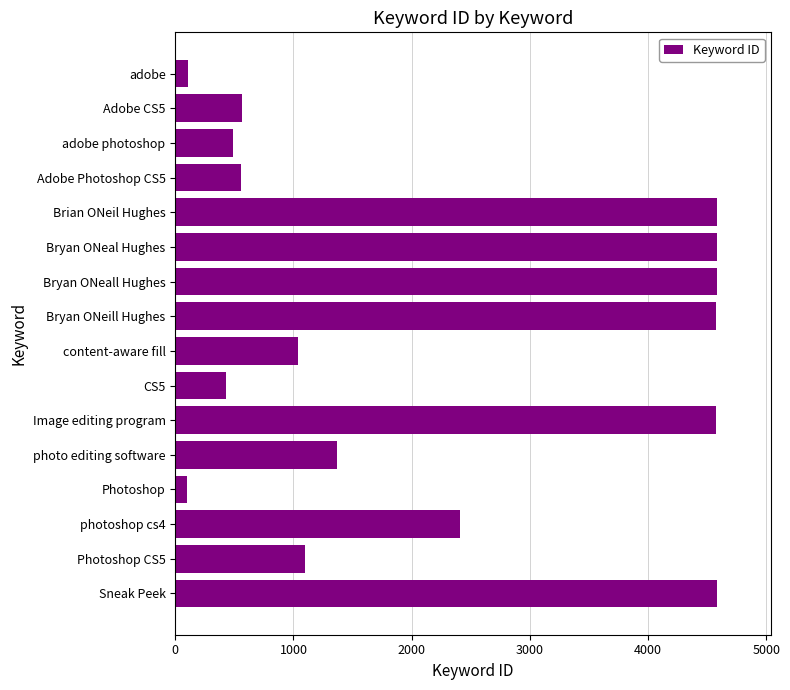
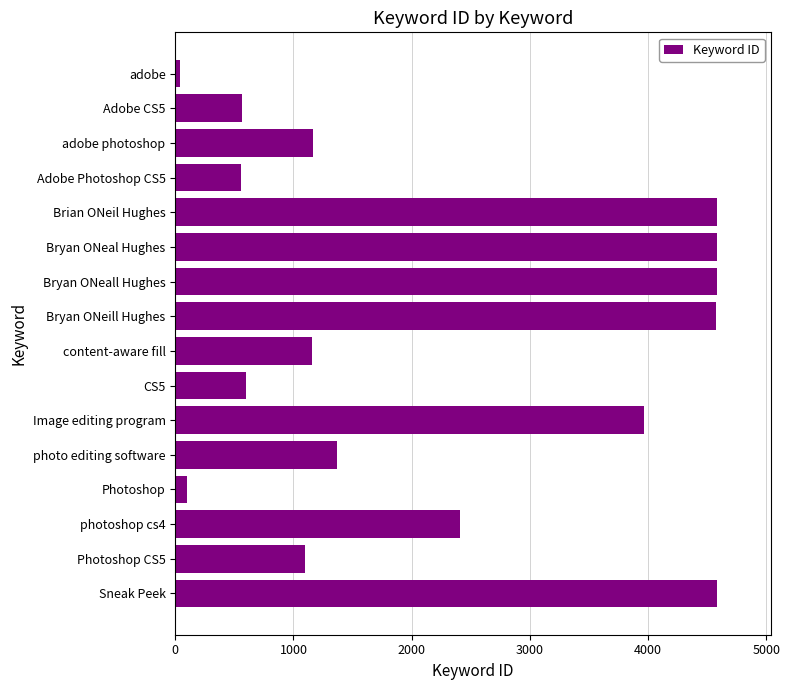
adobe: 110 -> 40
adobe photoshop: 490 -> 1170
content-aware fill: 1040 -> 1160
CS5: 430 -> 600
Image editing program: 4580 -> 3970
